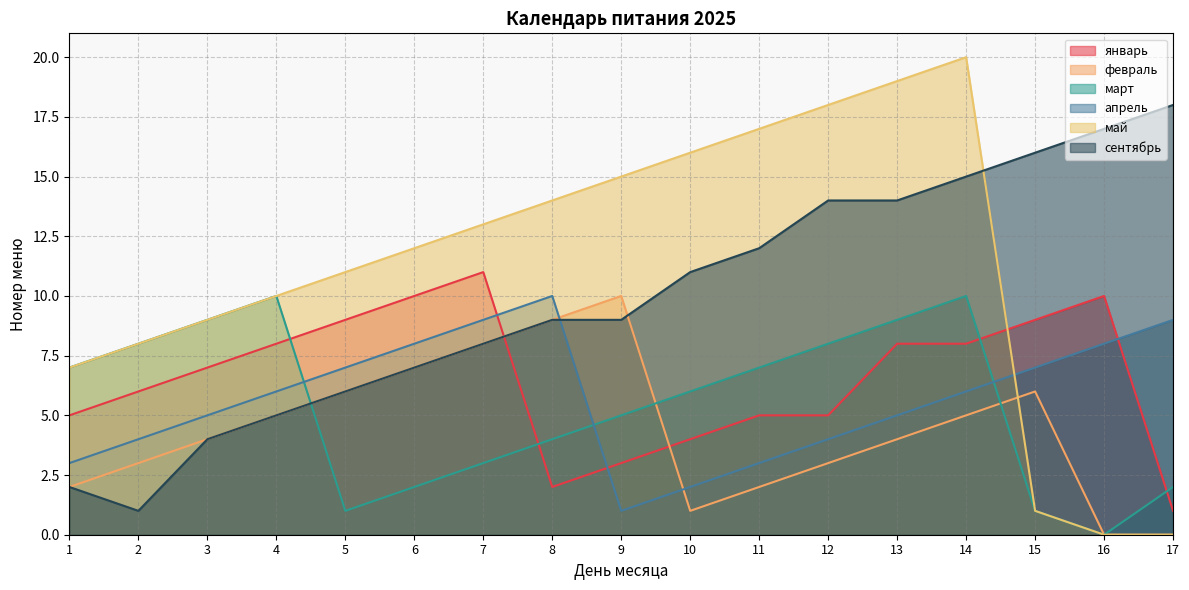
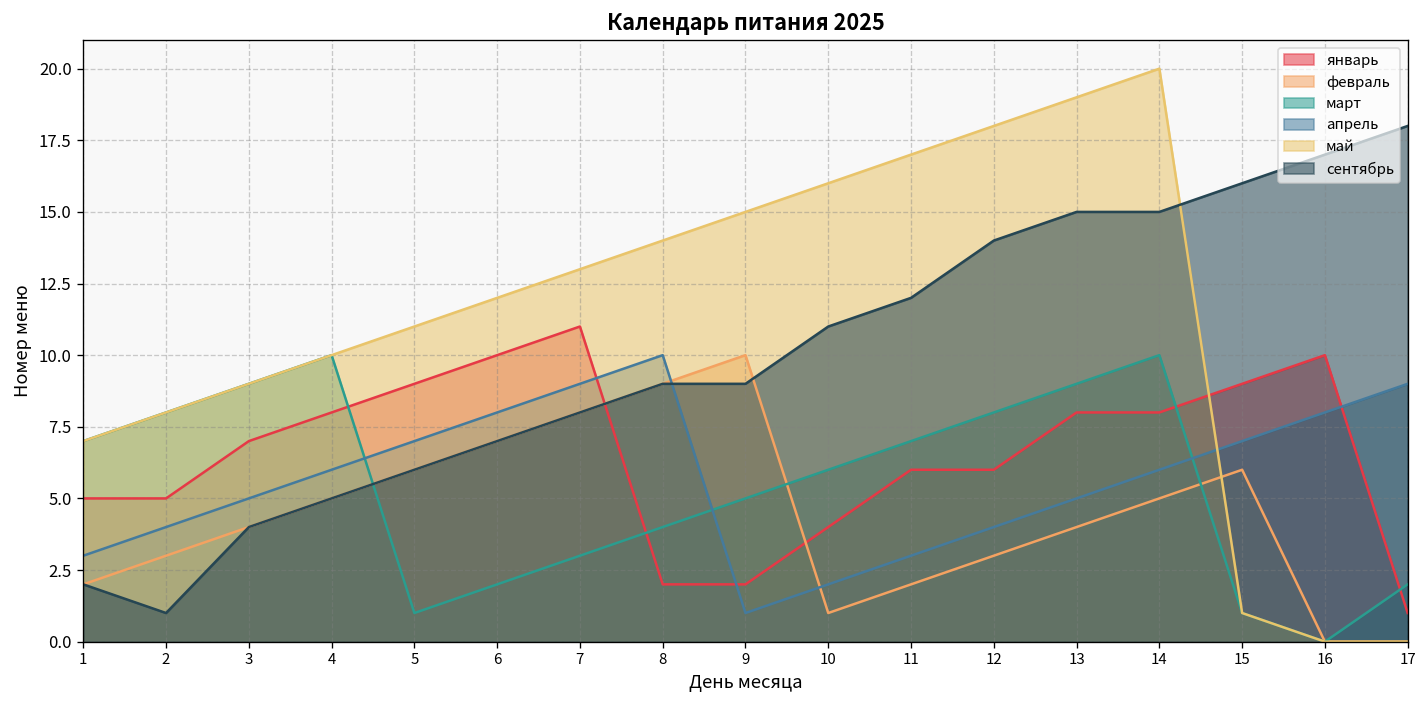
январь, 2: 6 -> 5
январь, 9: 3 -> 2
январь, 11: 5 -> 6
январь, 12: 5 -> 6
сентябрь, 13: 14 -> 15
